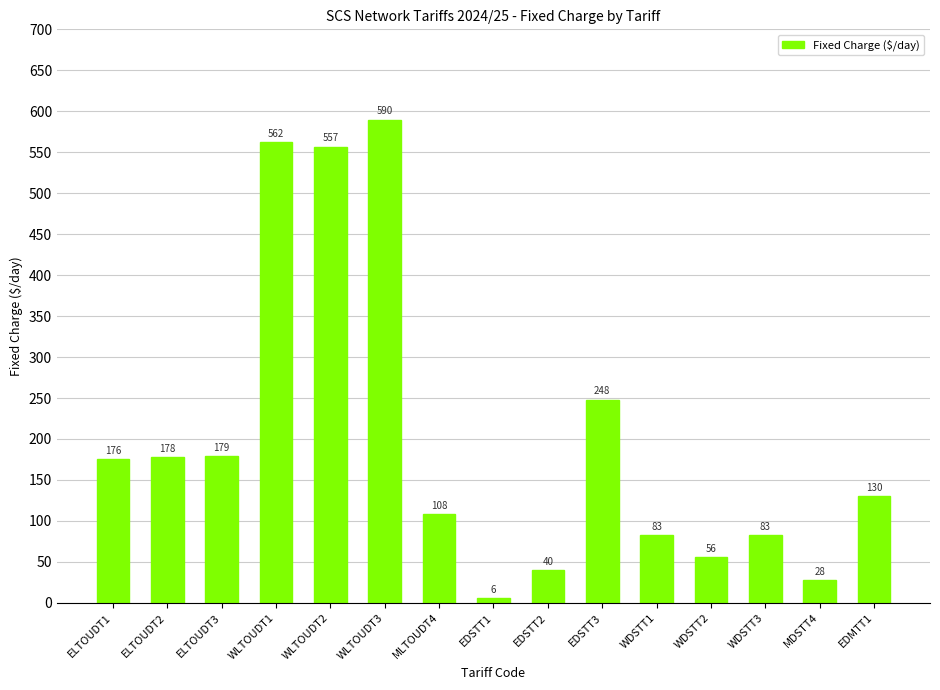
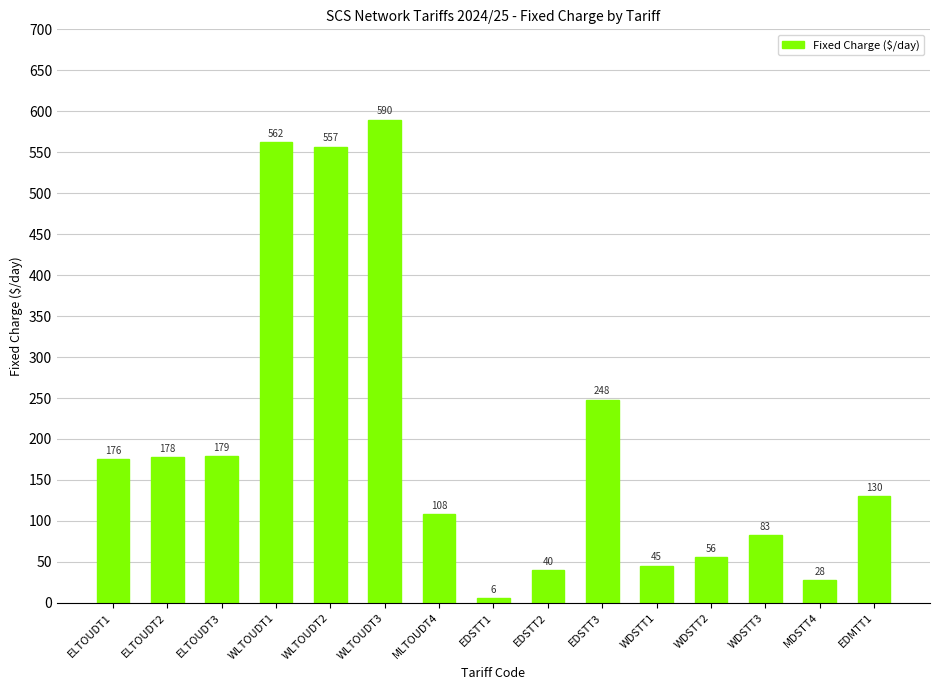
WDSTT1: 83 -> 45
